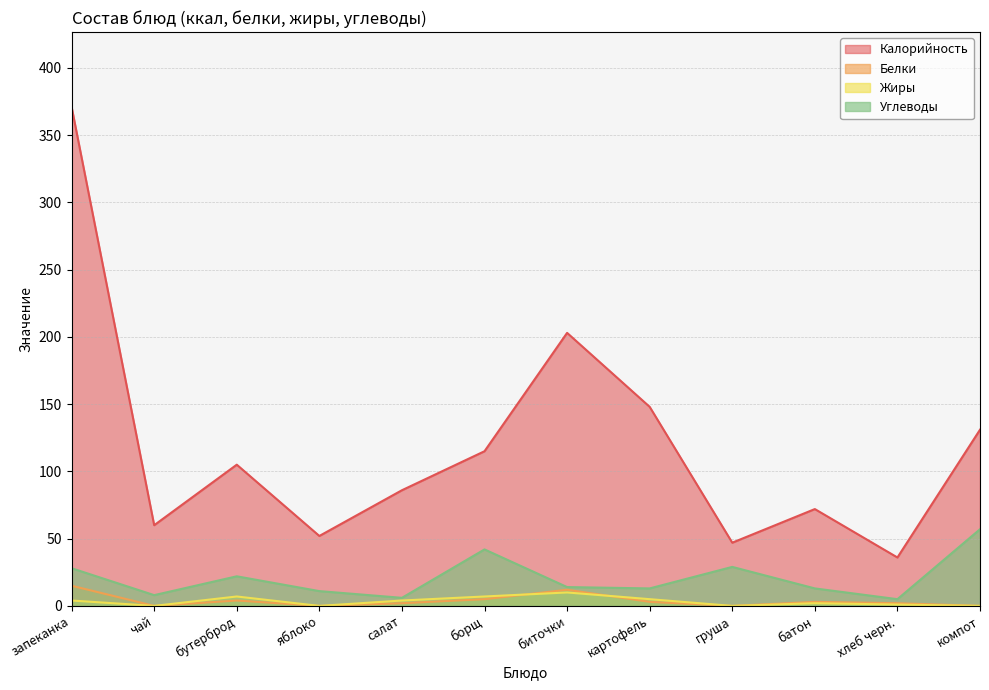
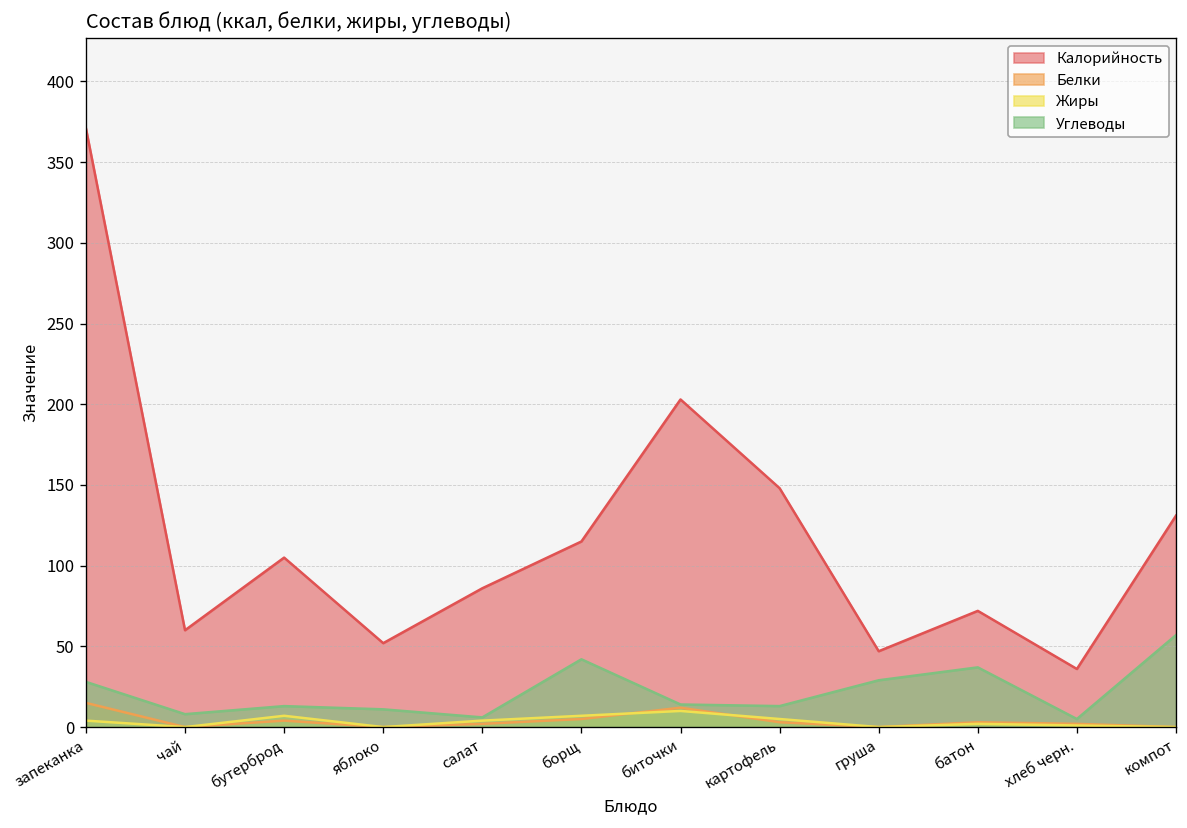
Углеводы, бутерброд: 22 -> 13
Углеводы, батон: 13 -> 37
